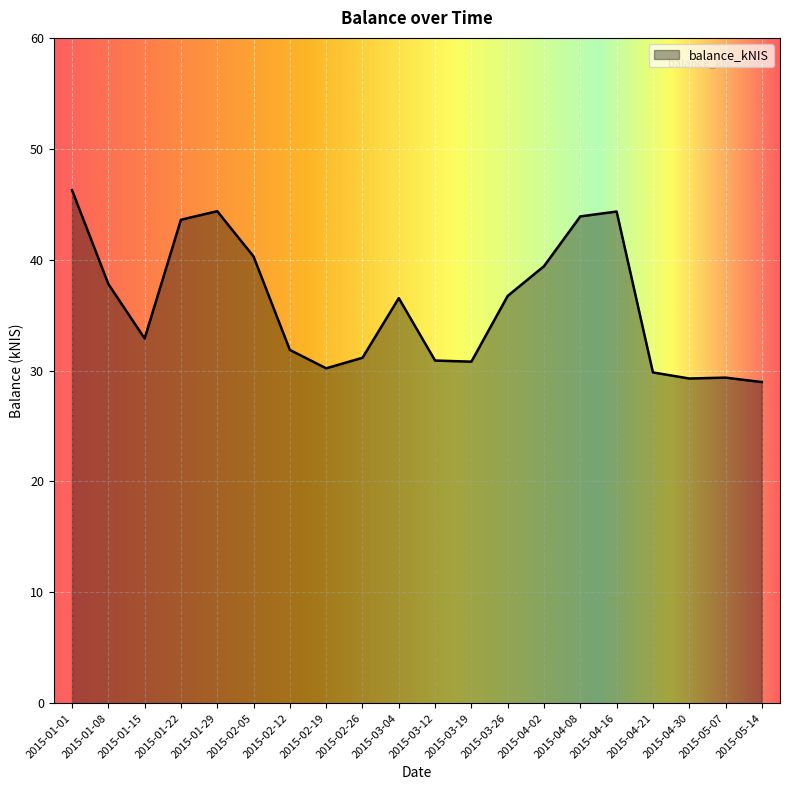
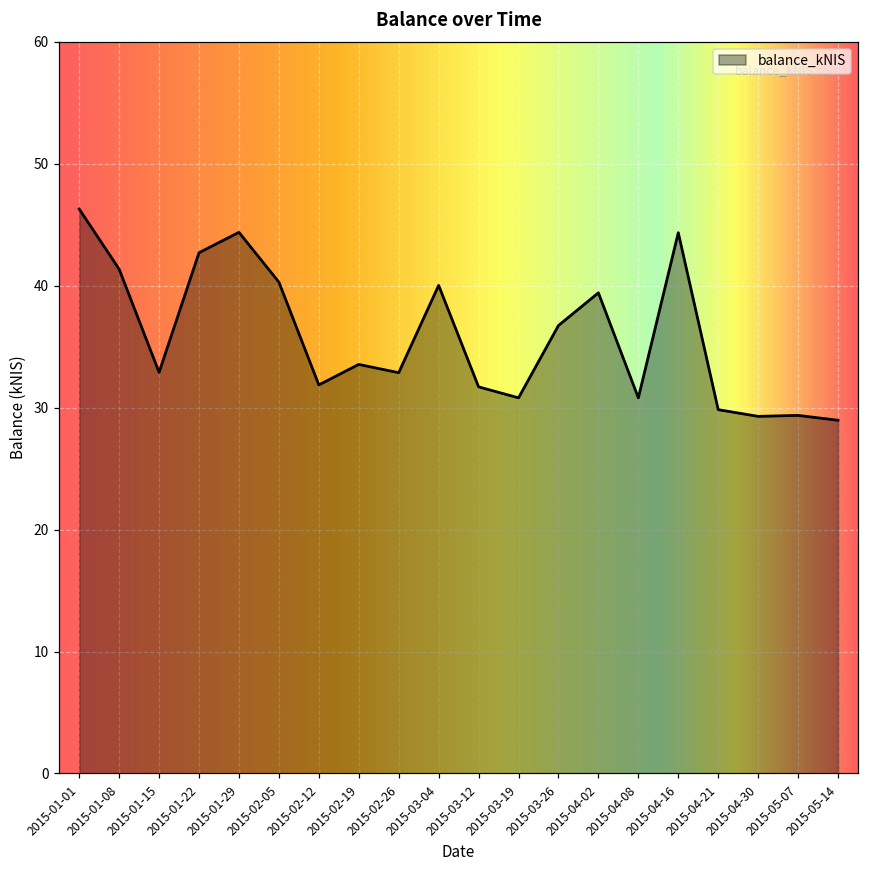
2015-01-08: 37.8 -> 41.4
2015-01-22: 43.6 -> 42.7
2015-02-19: 30.2 -> 33.5
2015-02-26: 31.2 -> 32.9
2015-03-04: 36.5 -> 40.0
2015-03-12: 30.9 -> 31.7
2015-04-08: 43.9 -> 30.8
